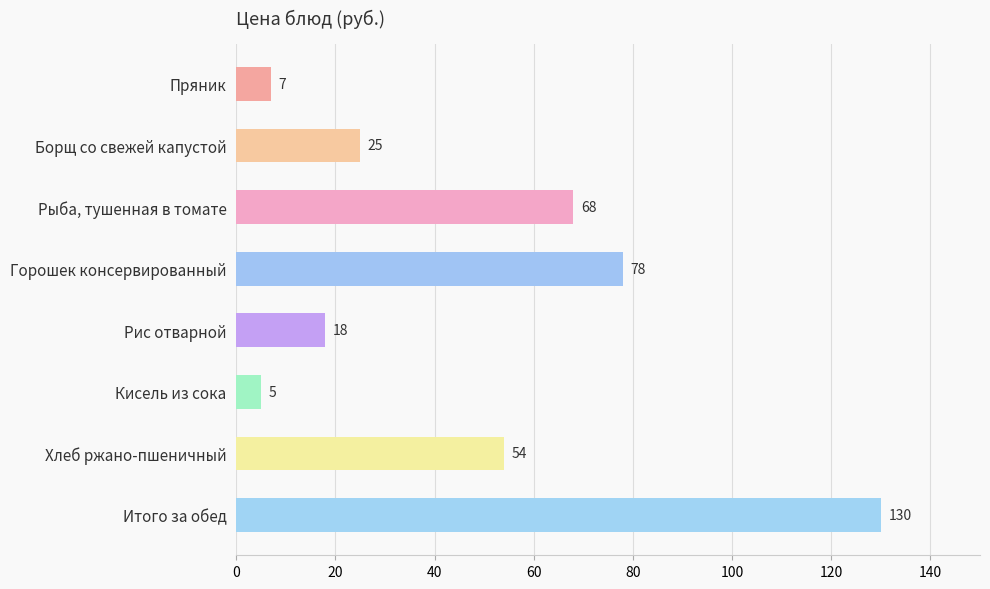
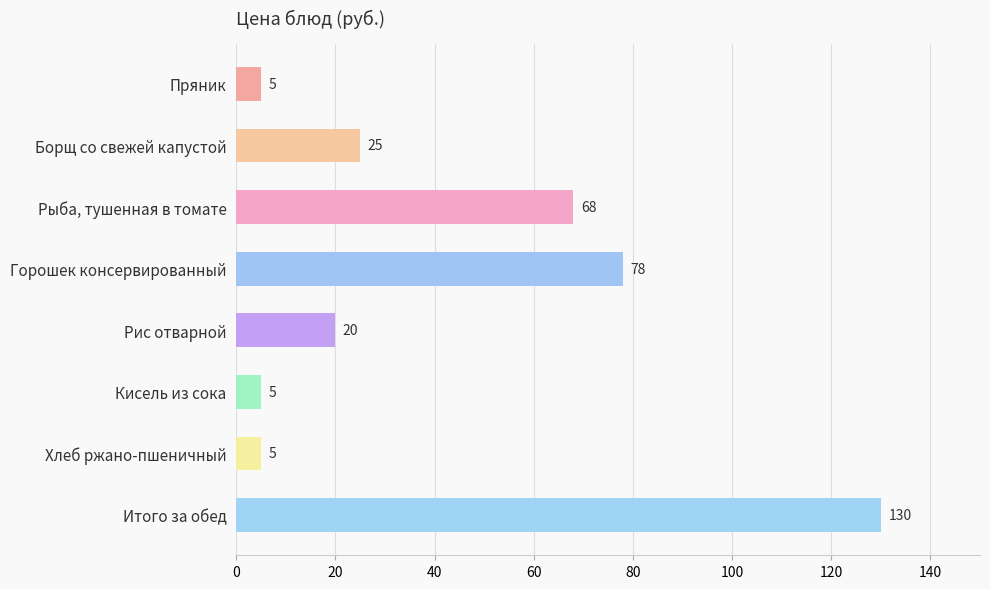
Пряник: 7 -> 5
Рис отварной: 18 -> 20
Хлеб ржано-пшеничный: 54 -> 5
